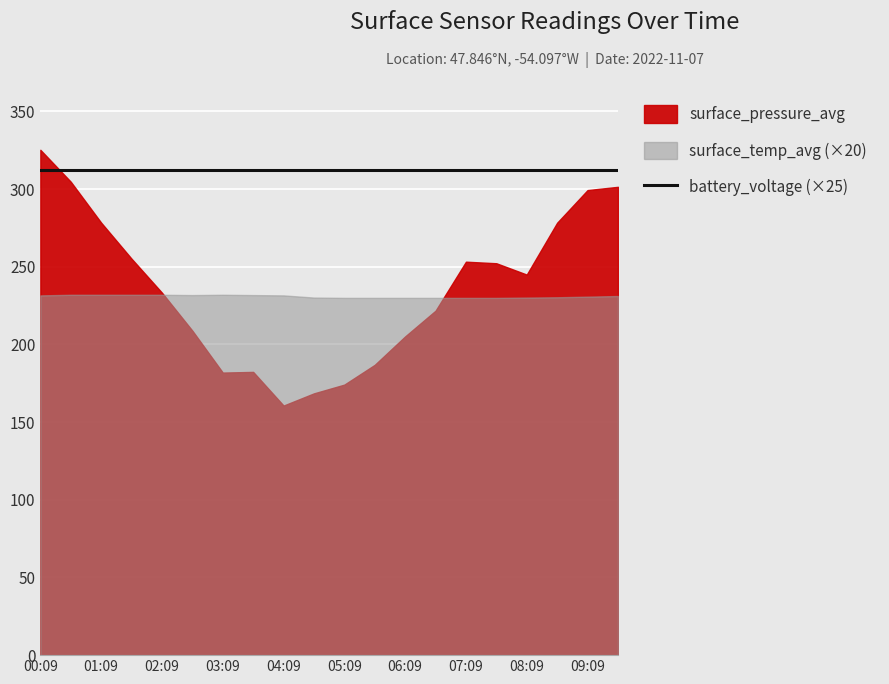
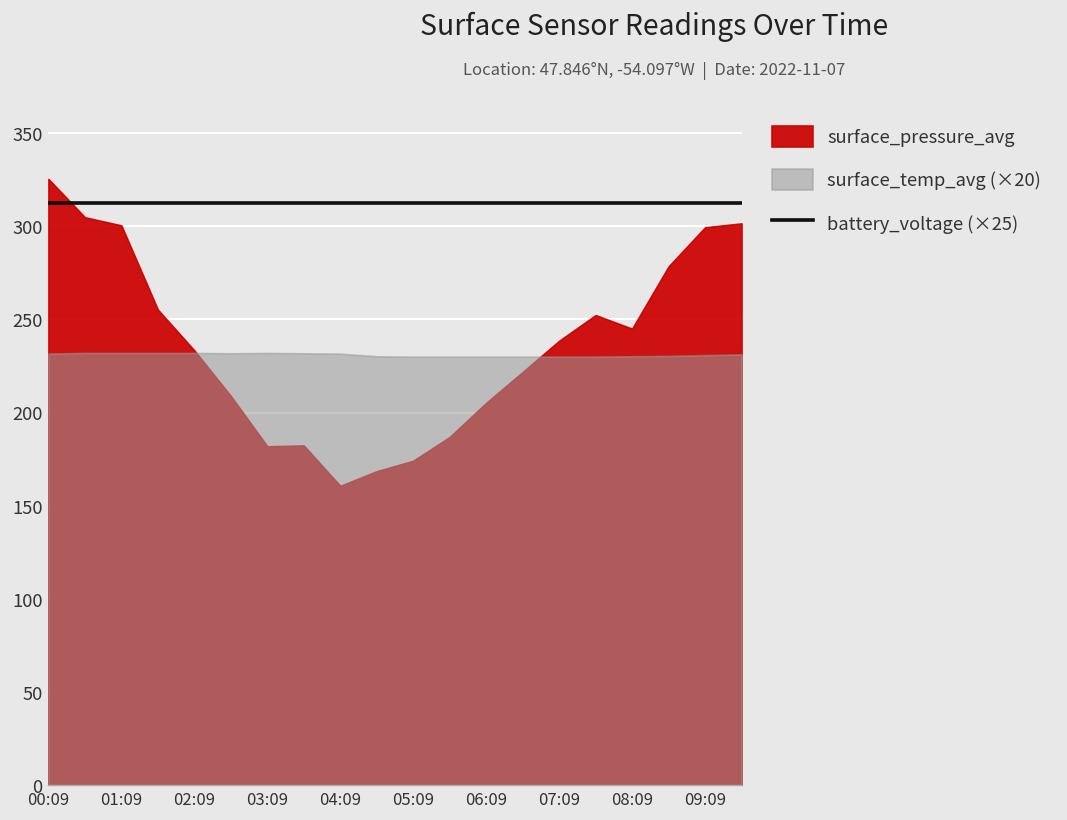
surface_pressure_avg, 01:09: 278 -> 300
surface_pressure_avg, 07:09: 253 -> 239
